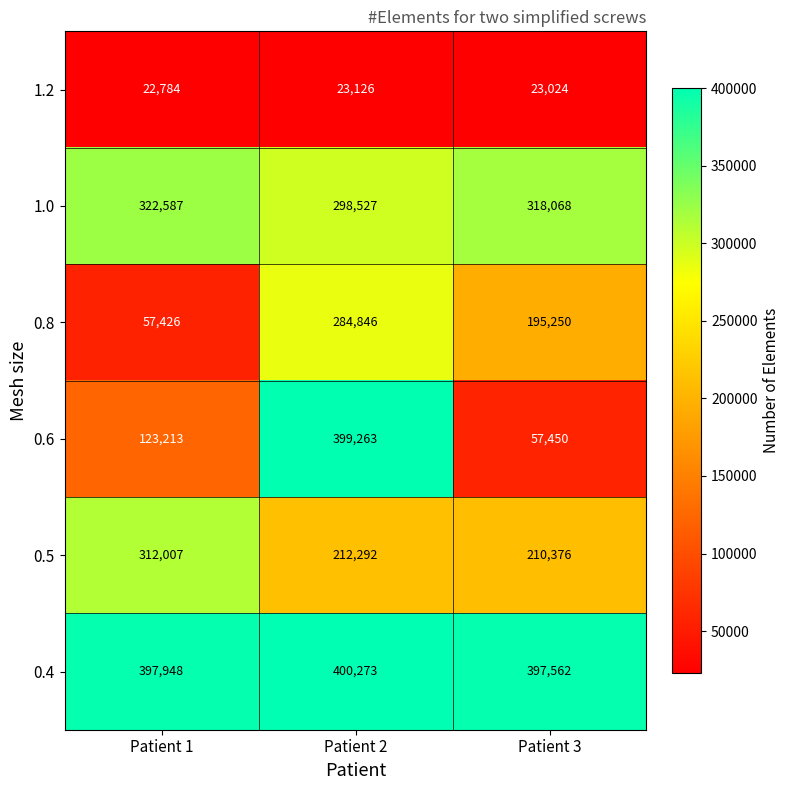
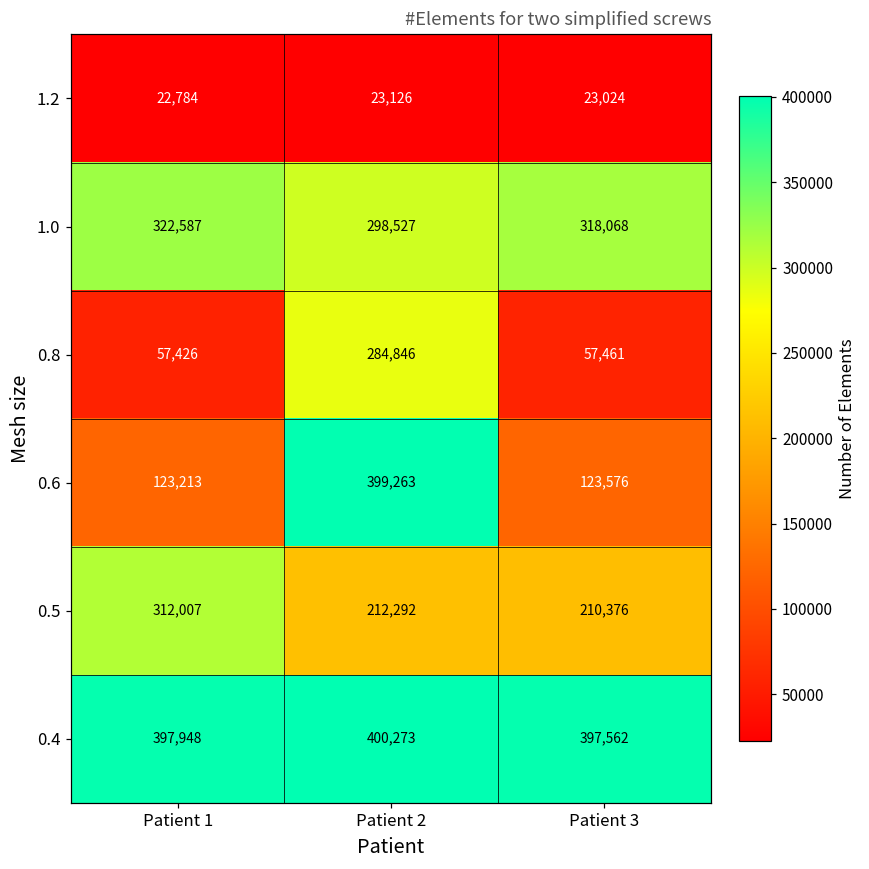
0.8, Patient 3: 195,250 -> 57,461
0.6, Patient 3: 57,450 -> 123,576
